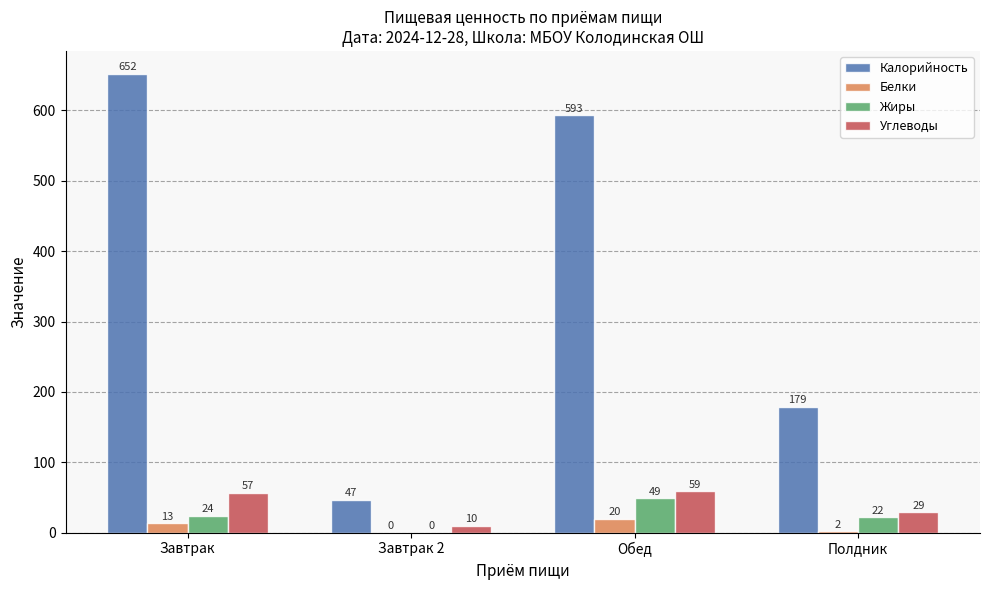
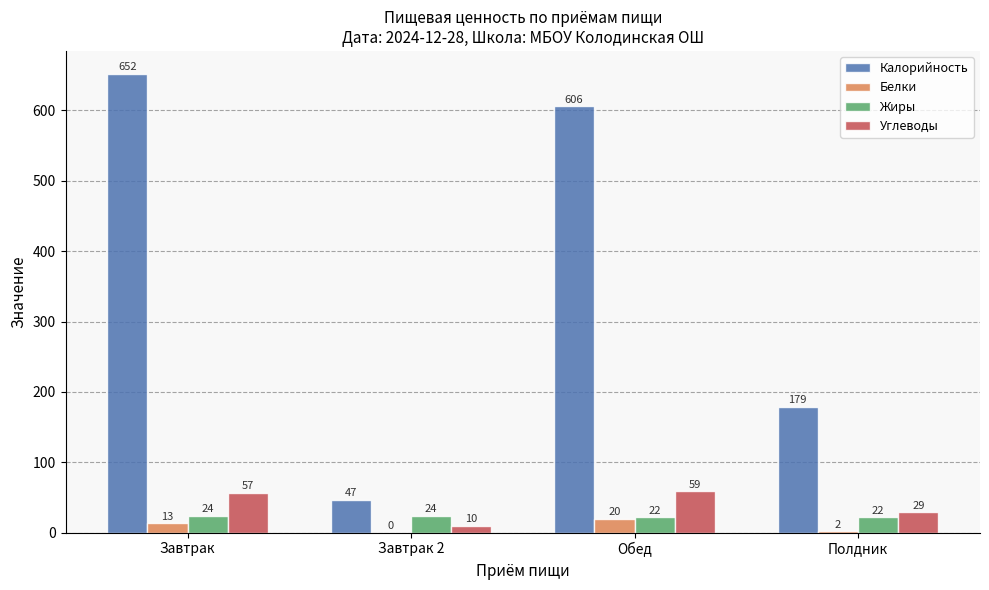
Жиры, Завтрак 2: 0 -> 24
Калорийность, Обед: 593 -> 606
Жиры, Обед: 49 -> 22
